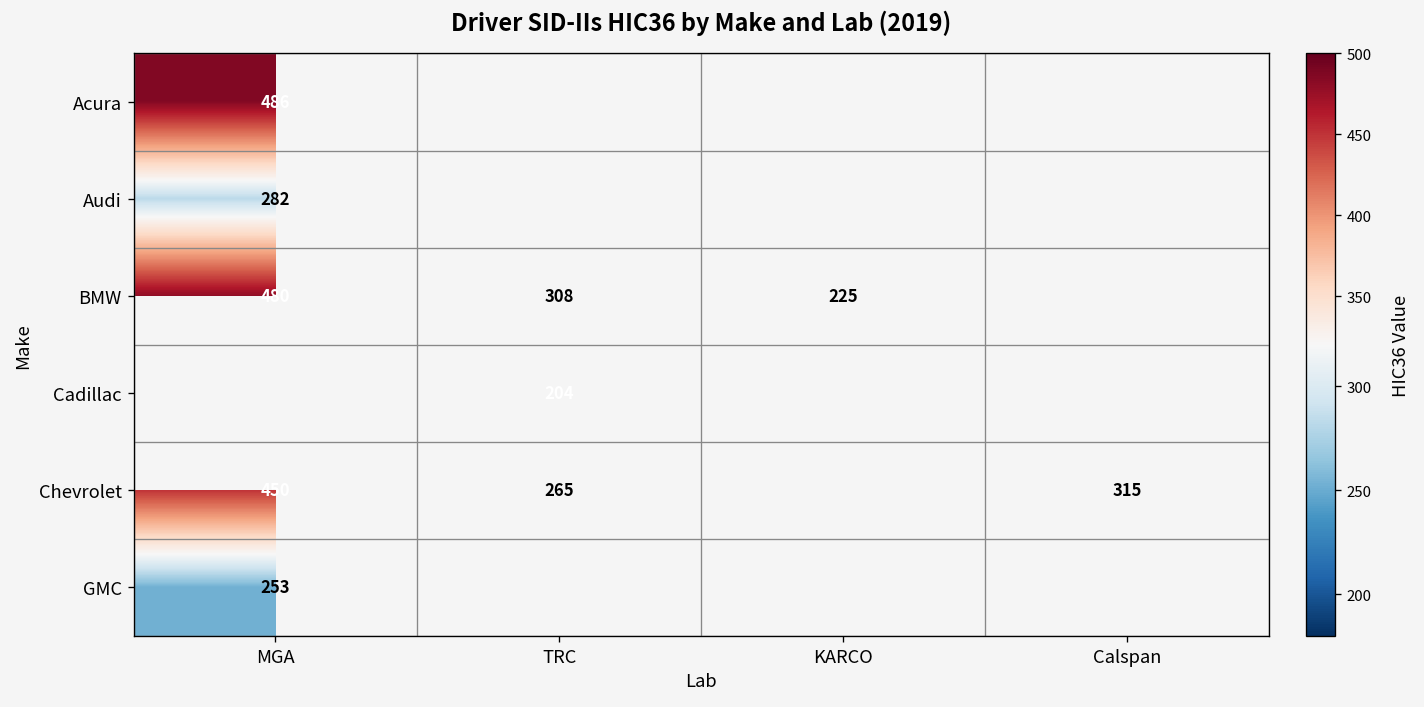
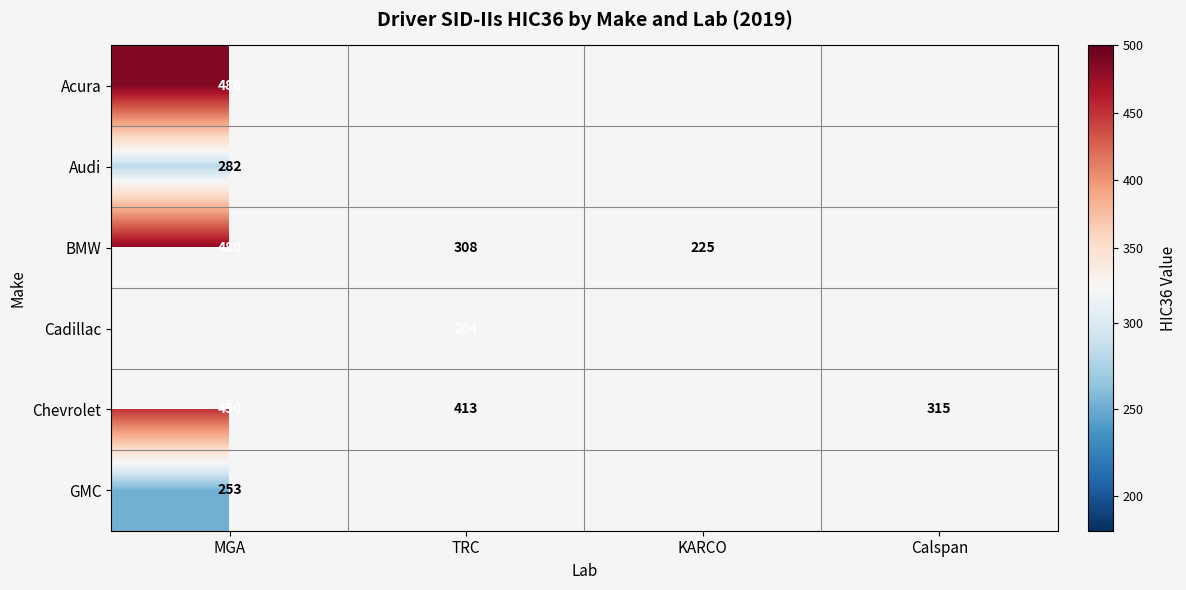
Chevrolet, TRC: 265 -> 413
